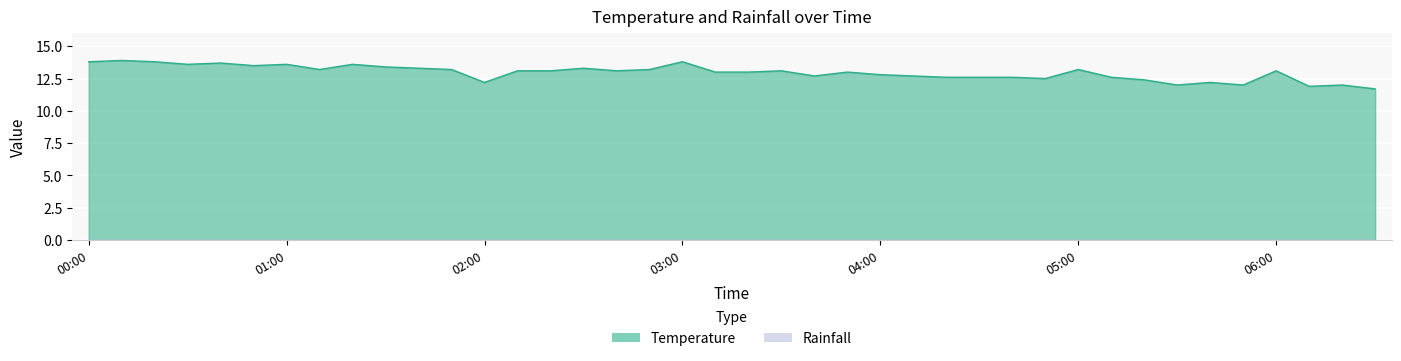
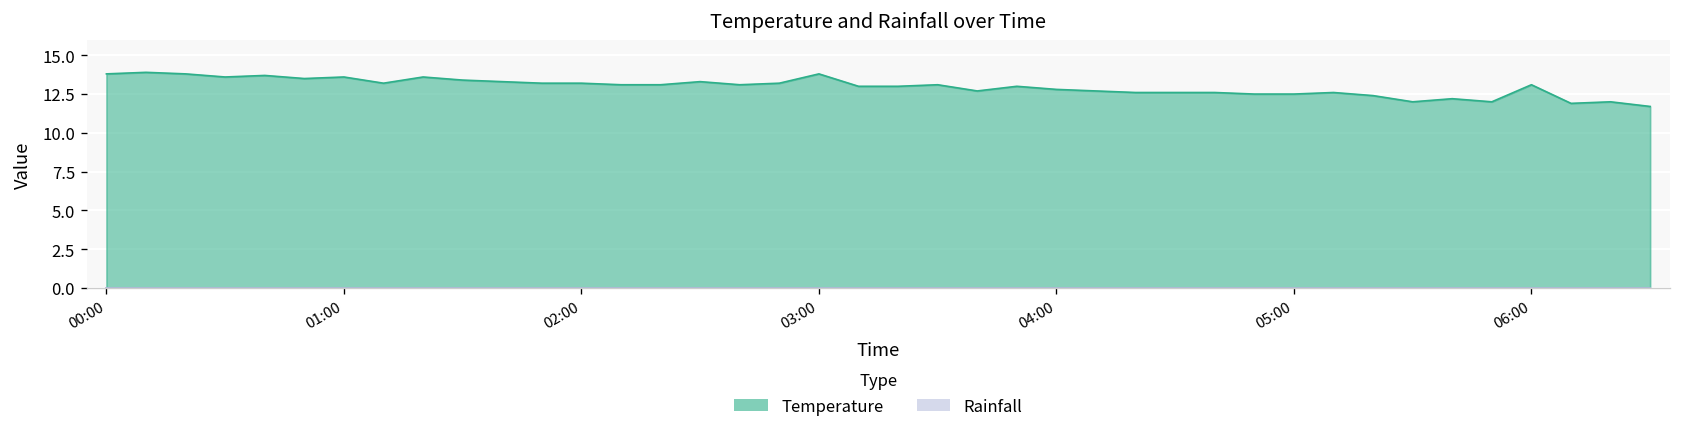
Temperature, 02:00: 12.2 -> 13.2
Temperature, 05:00: 13.2 -> 12.5
